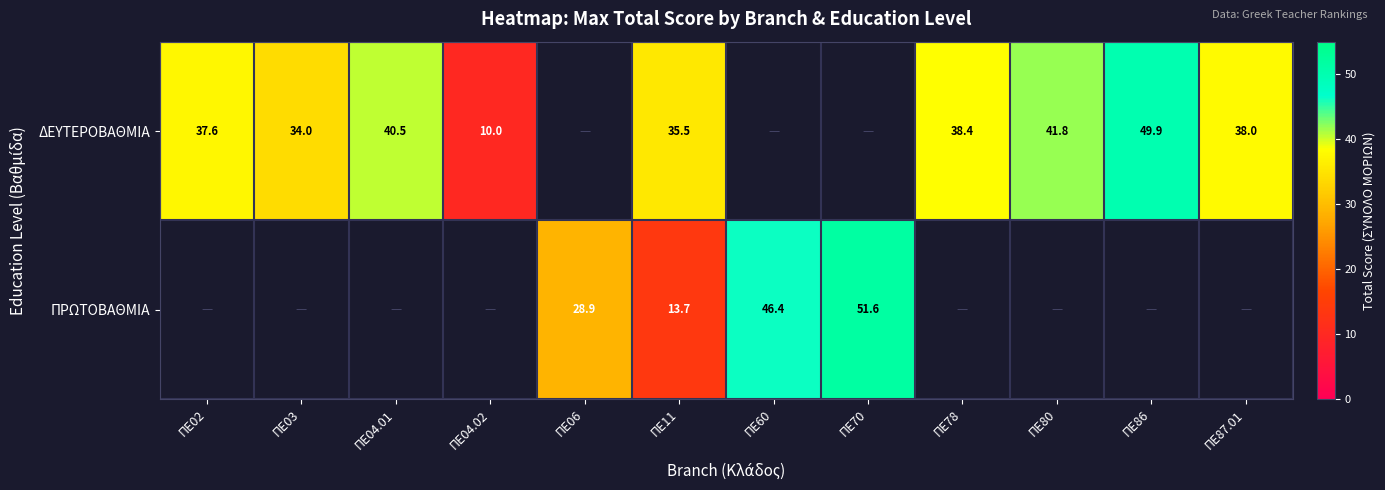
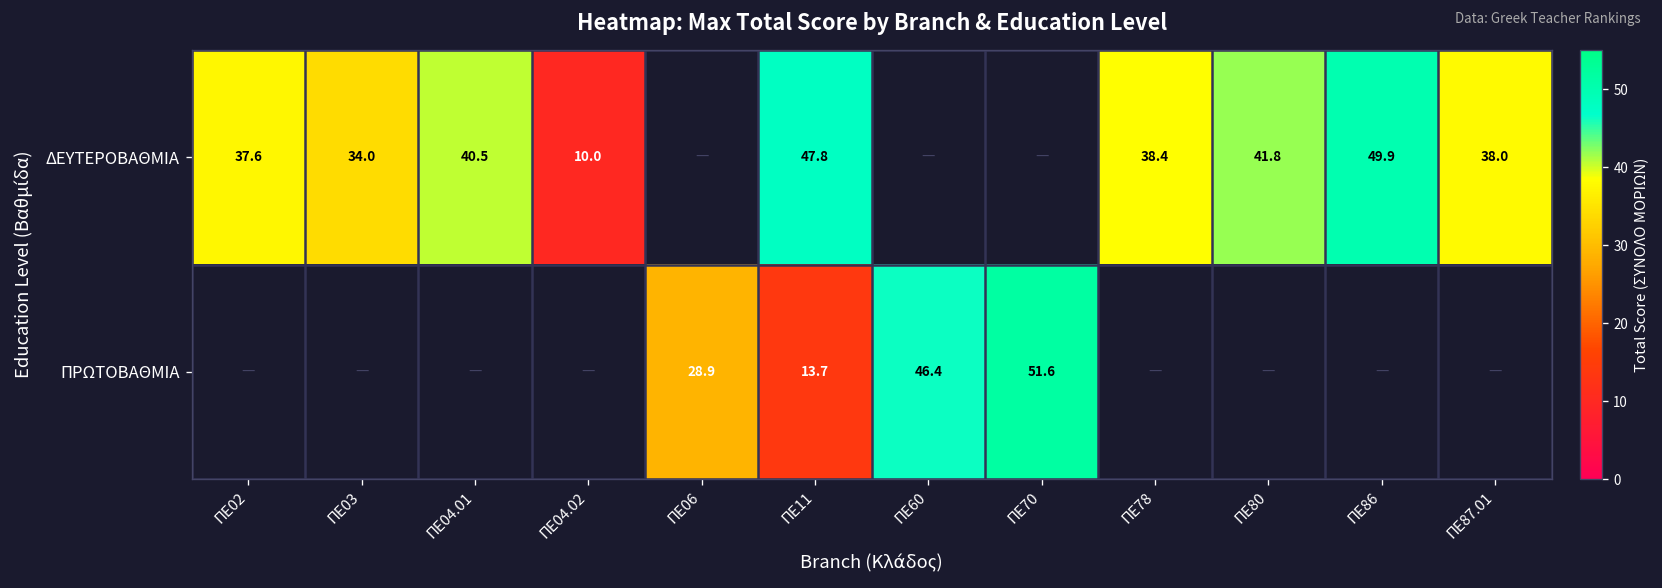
ΔΕΥΤΕΡΟΒΑΘΜΙΑ, ΠΕ11: 35.5 -> 47.8
